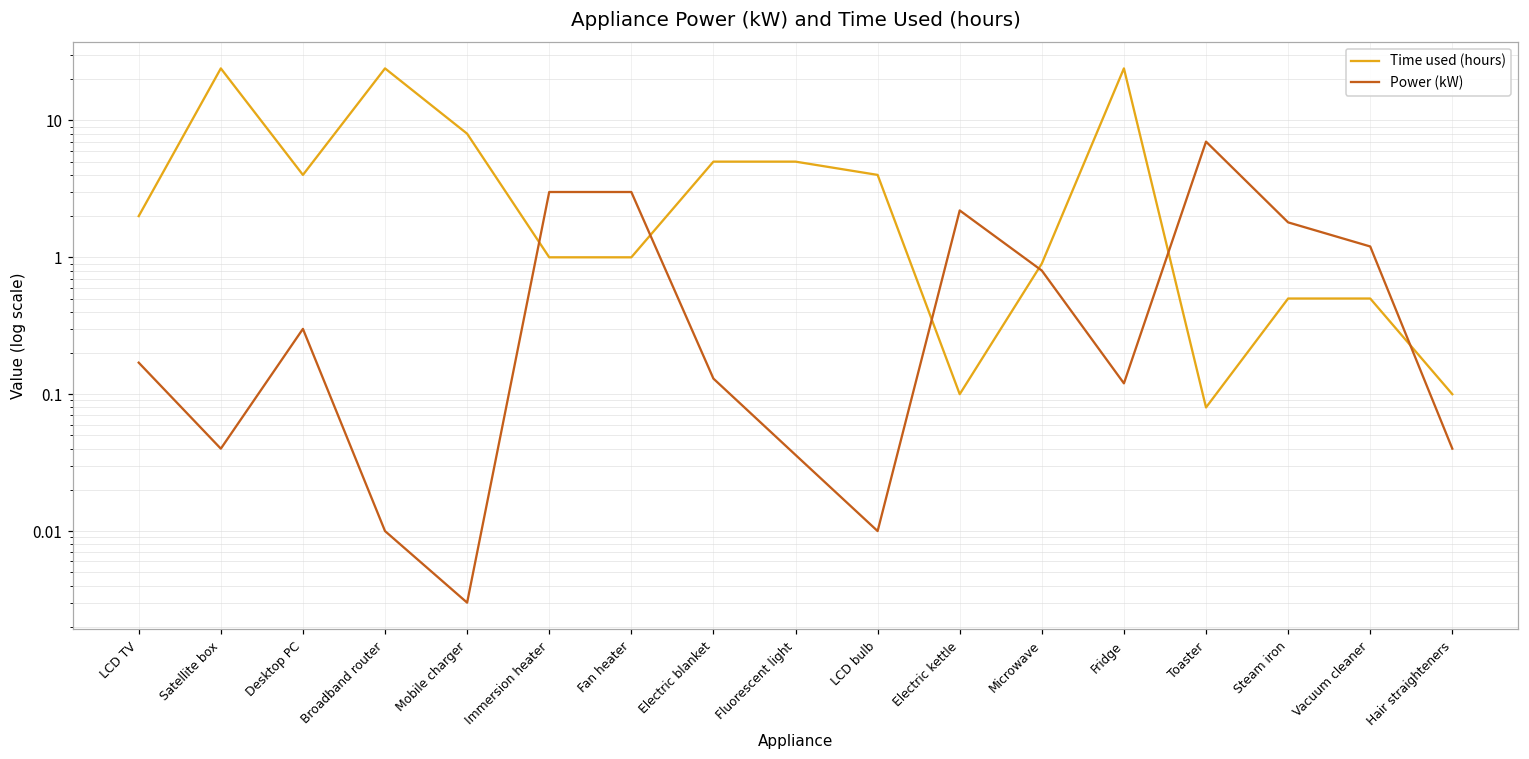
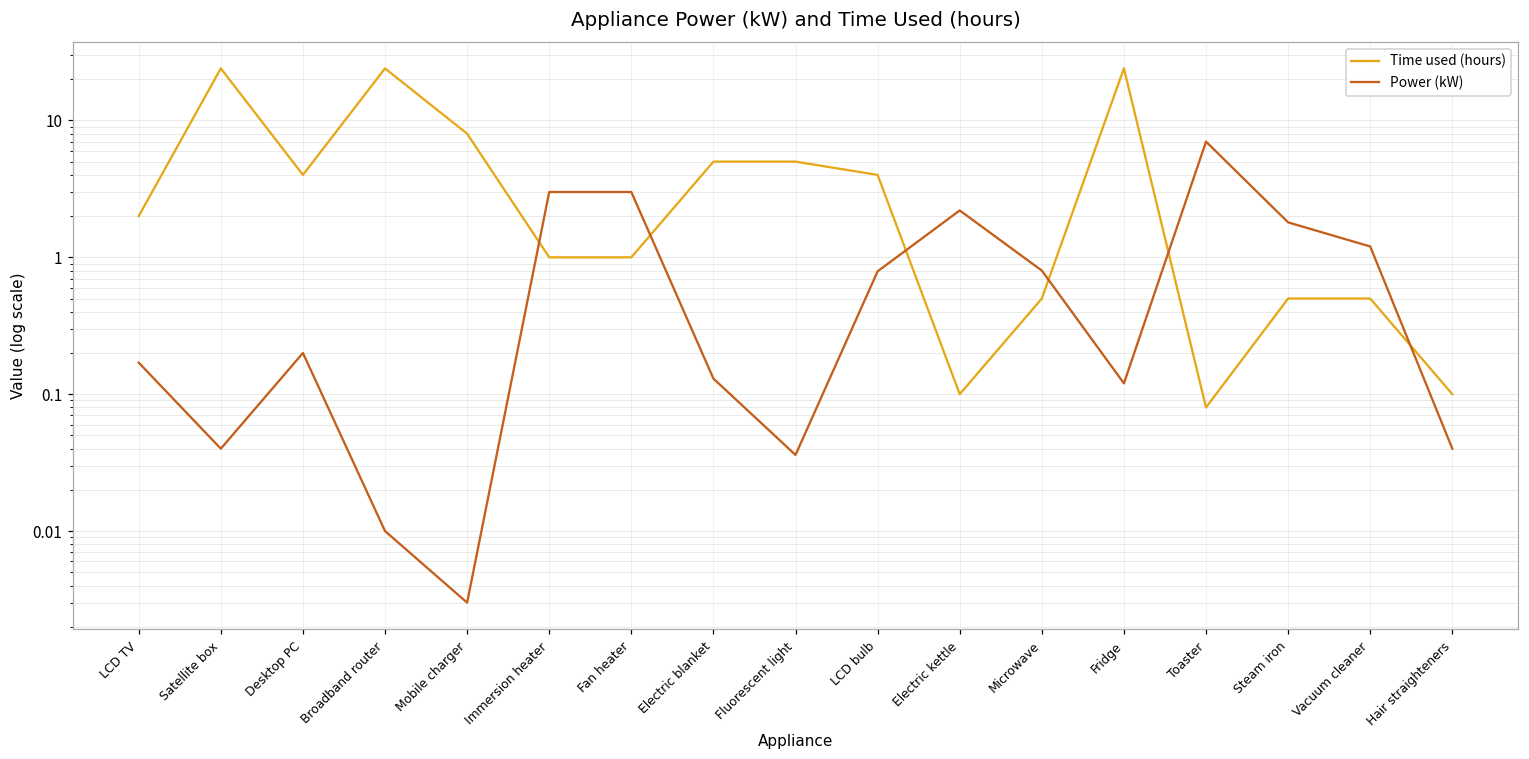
Power (kW), Desktop PC: 0.3 -> 0.2
Power (kW), LCD bulb: 0.01 -> 0.8
Time used (hours), Microwave: 0.9 -> 0.5
